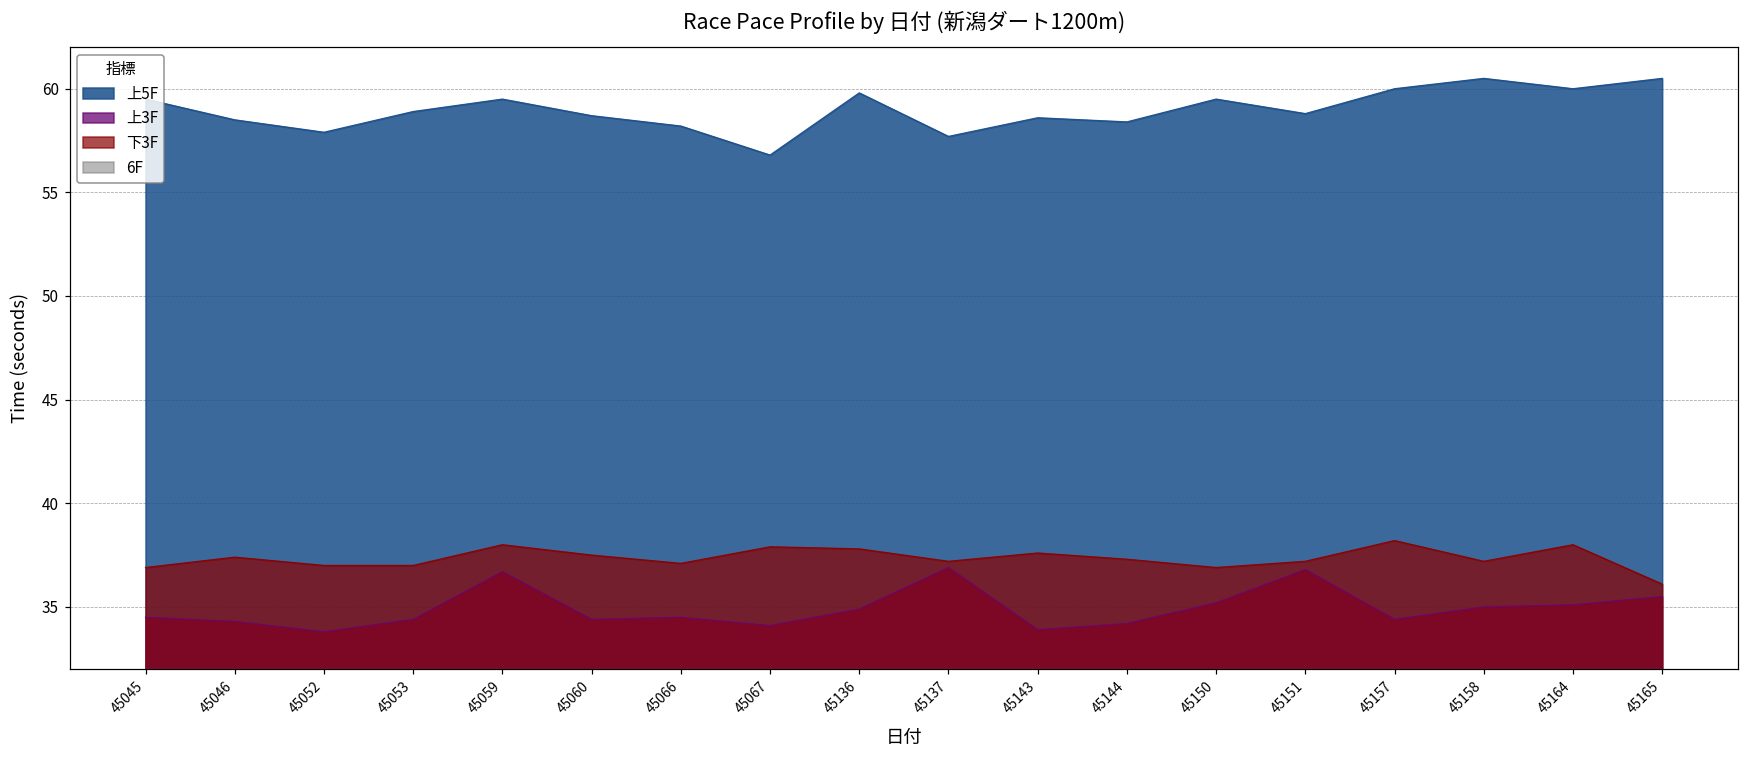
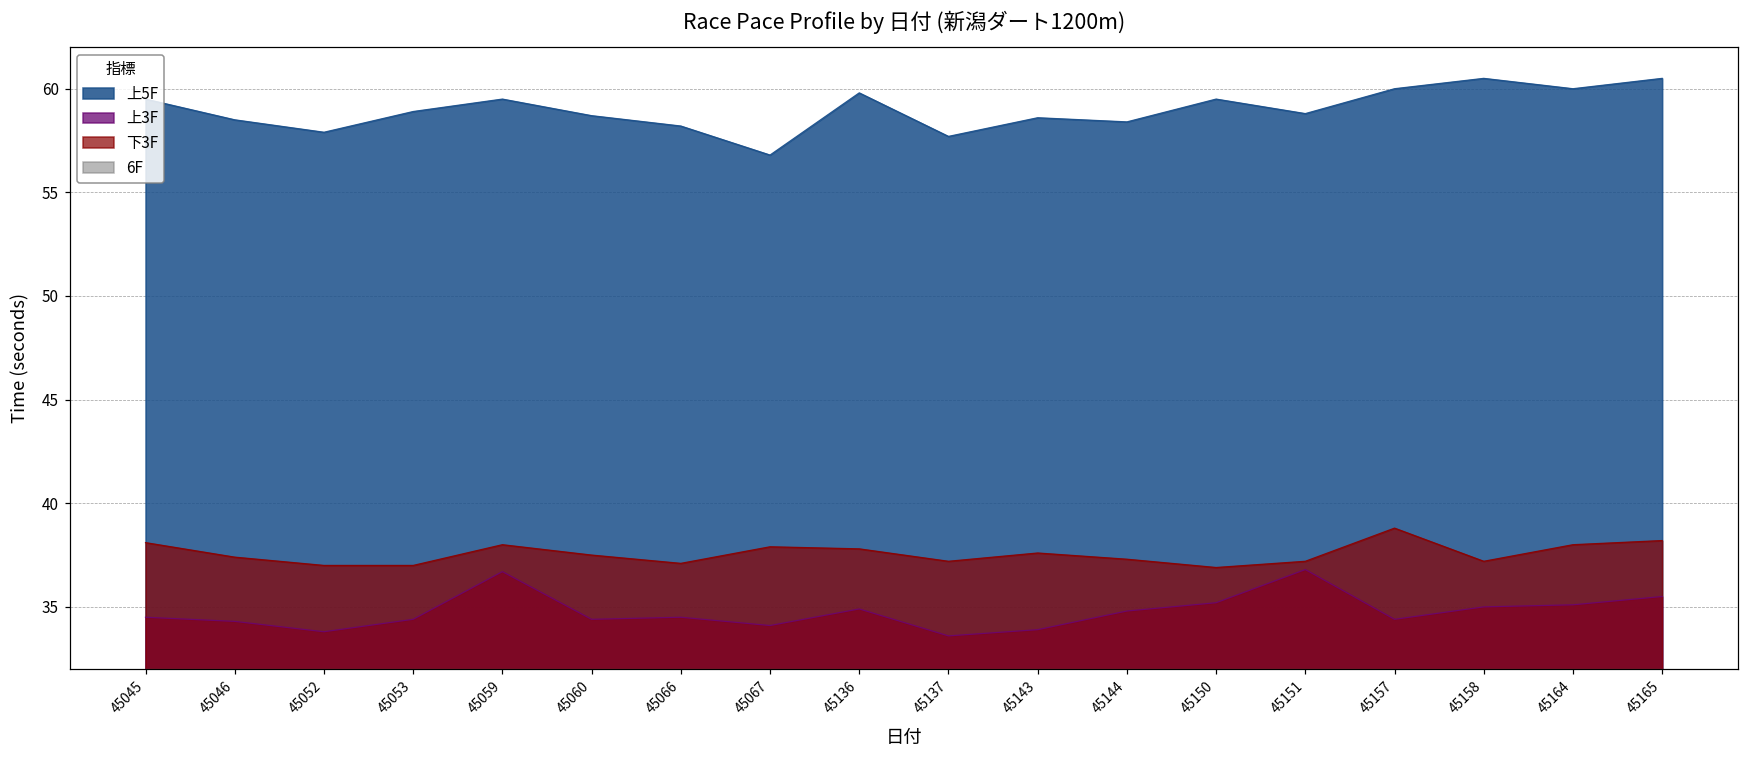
下3F, 45045: 36.9 -> 38.1
上3F, 45137: 36.9 -> 33.6
上3F, 45144: 34.2 -> 34.8
下3F, 45157: 38.2 -> 38.8
下3F, 45165: 36.1 -> 38.2
